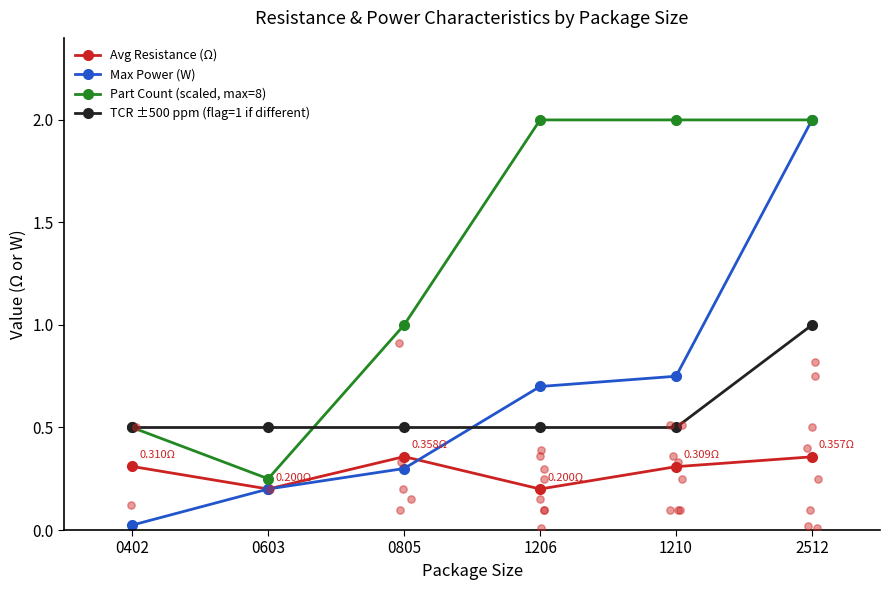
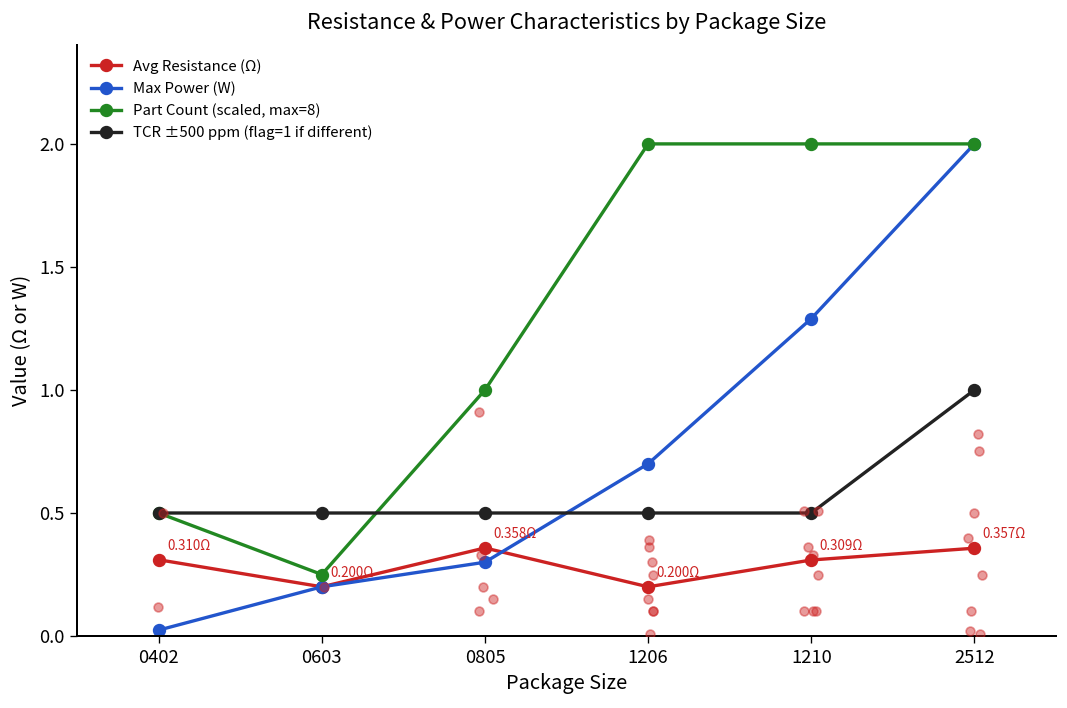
Max Power (W), 1210: 0.75 -> 1.29
